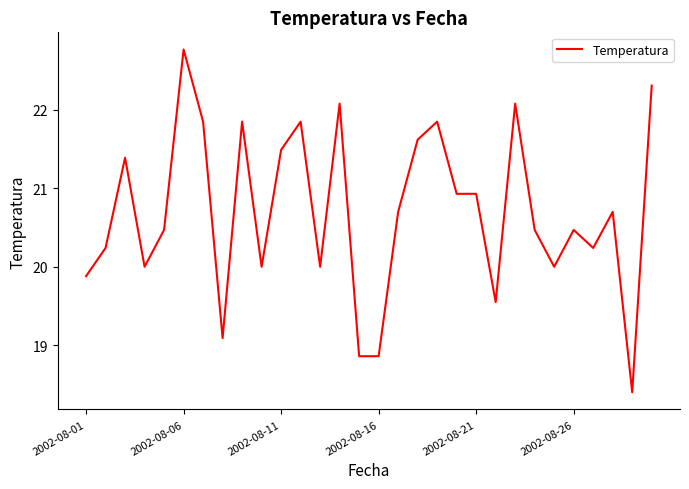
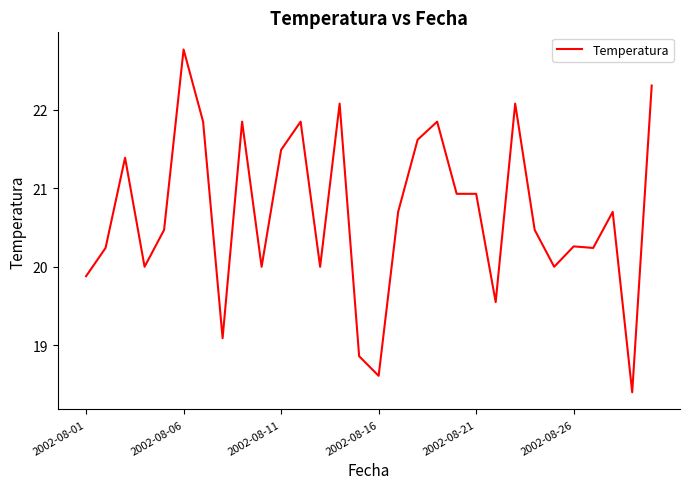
2002-08-16: 18.9 -> 18.6
2002-08-26: 20.5 -> 20.3
